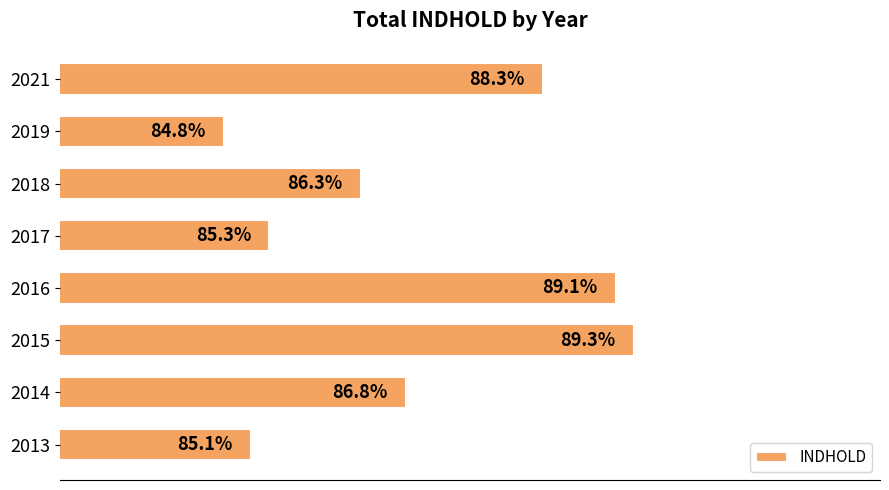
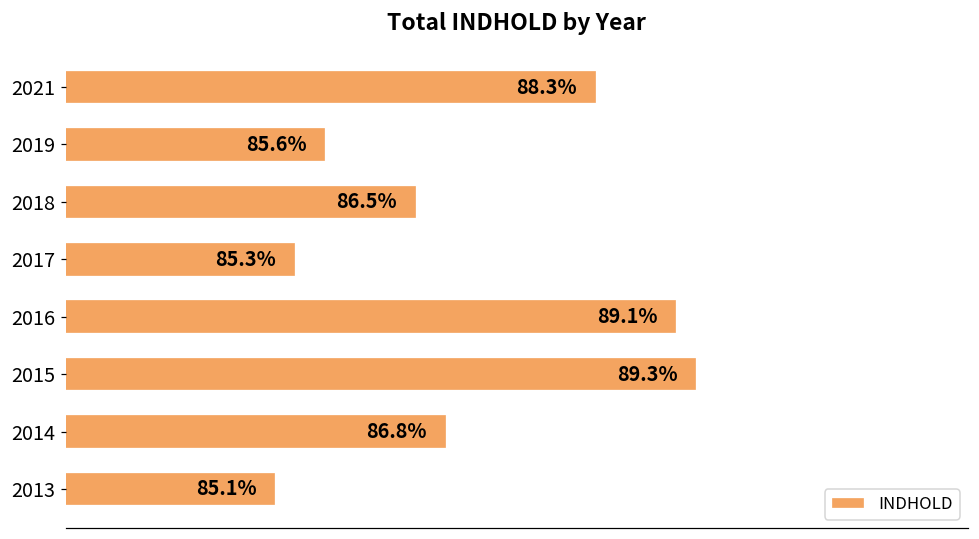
2019: 84.8% -> 85.6%
2018: 86.3% -> 86.5%
